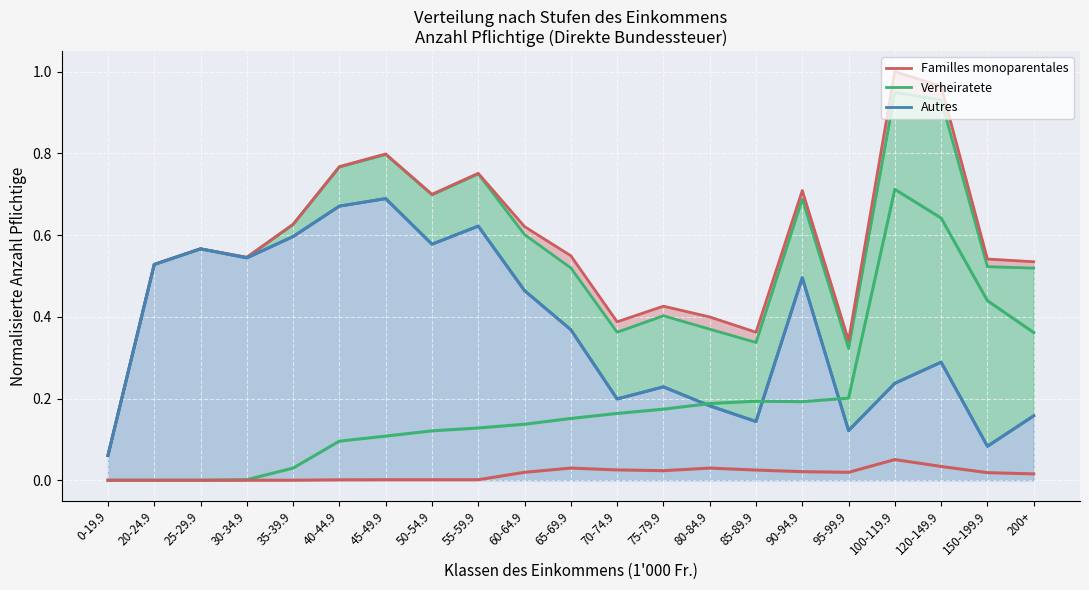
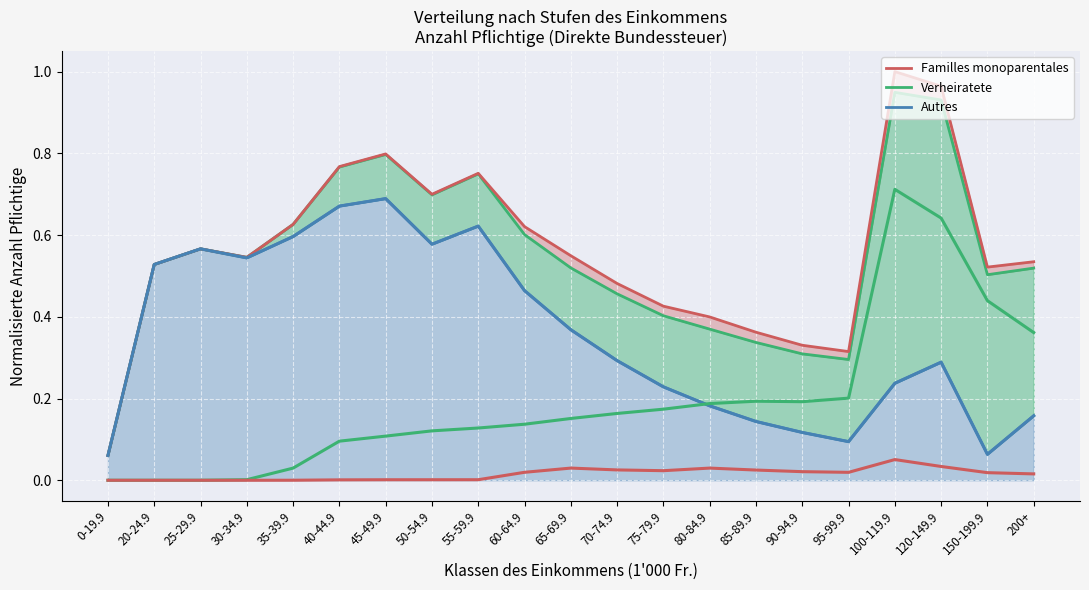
Autres, 70-74.9: 0.20 -> 0.29
Autres, 90-94.9: 0.50 -> 0.12
Autres, 95-99.9: 0.12 -> 0.09
Autres, 150-199.9: 0.08 -> 0.06
